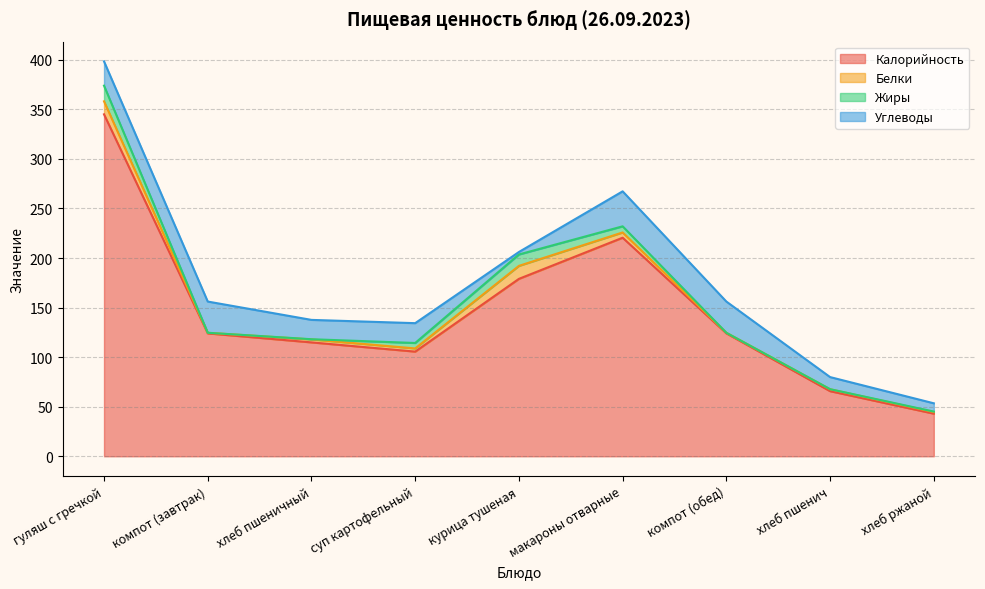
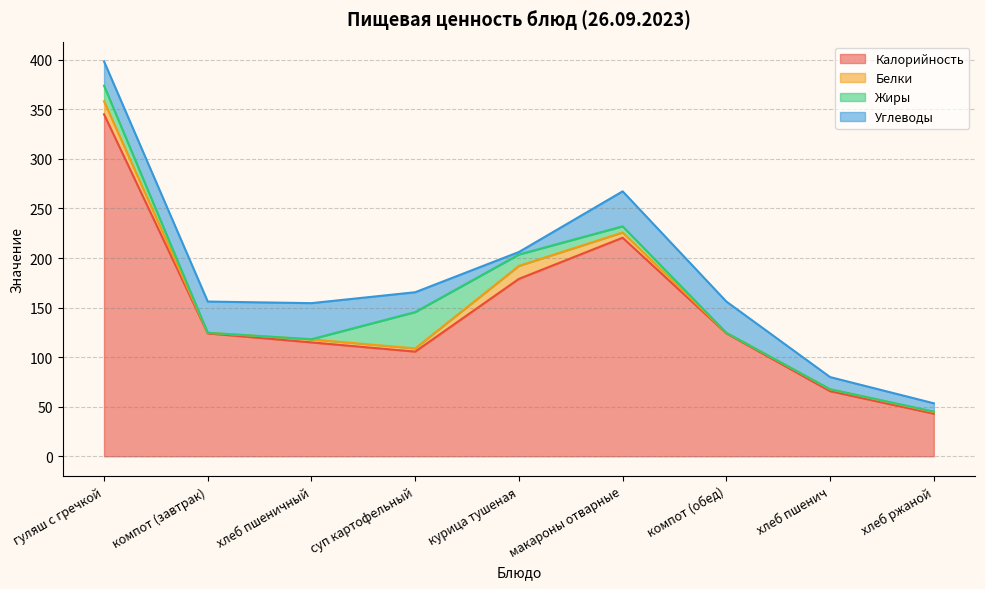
Углеводы, хлеб пшеничный: 20 -> 40
Жиры, суп картофельный: 10 -> 40
